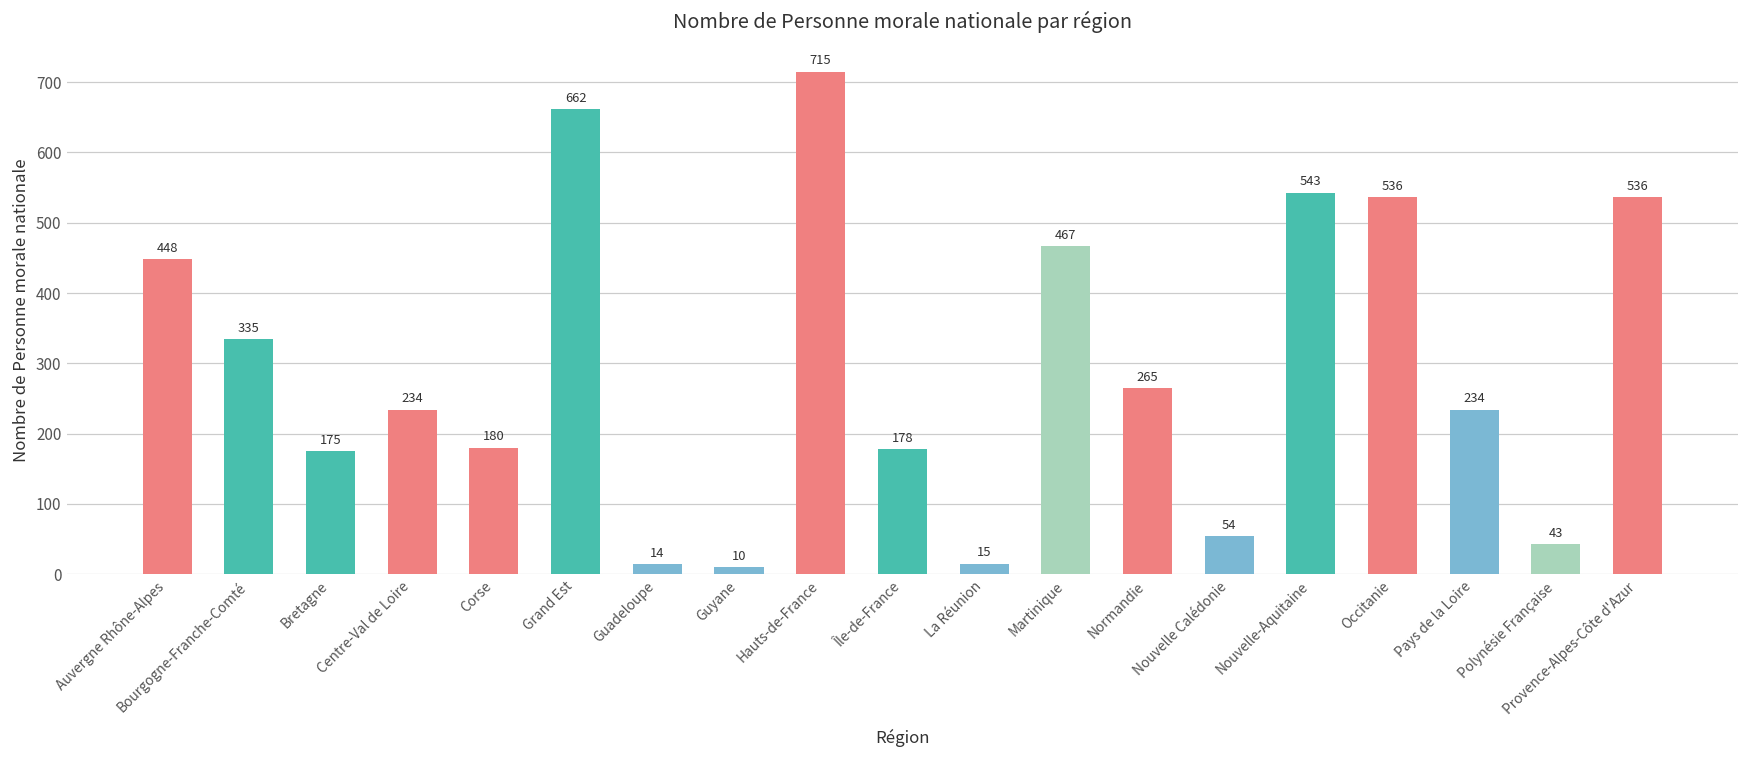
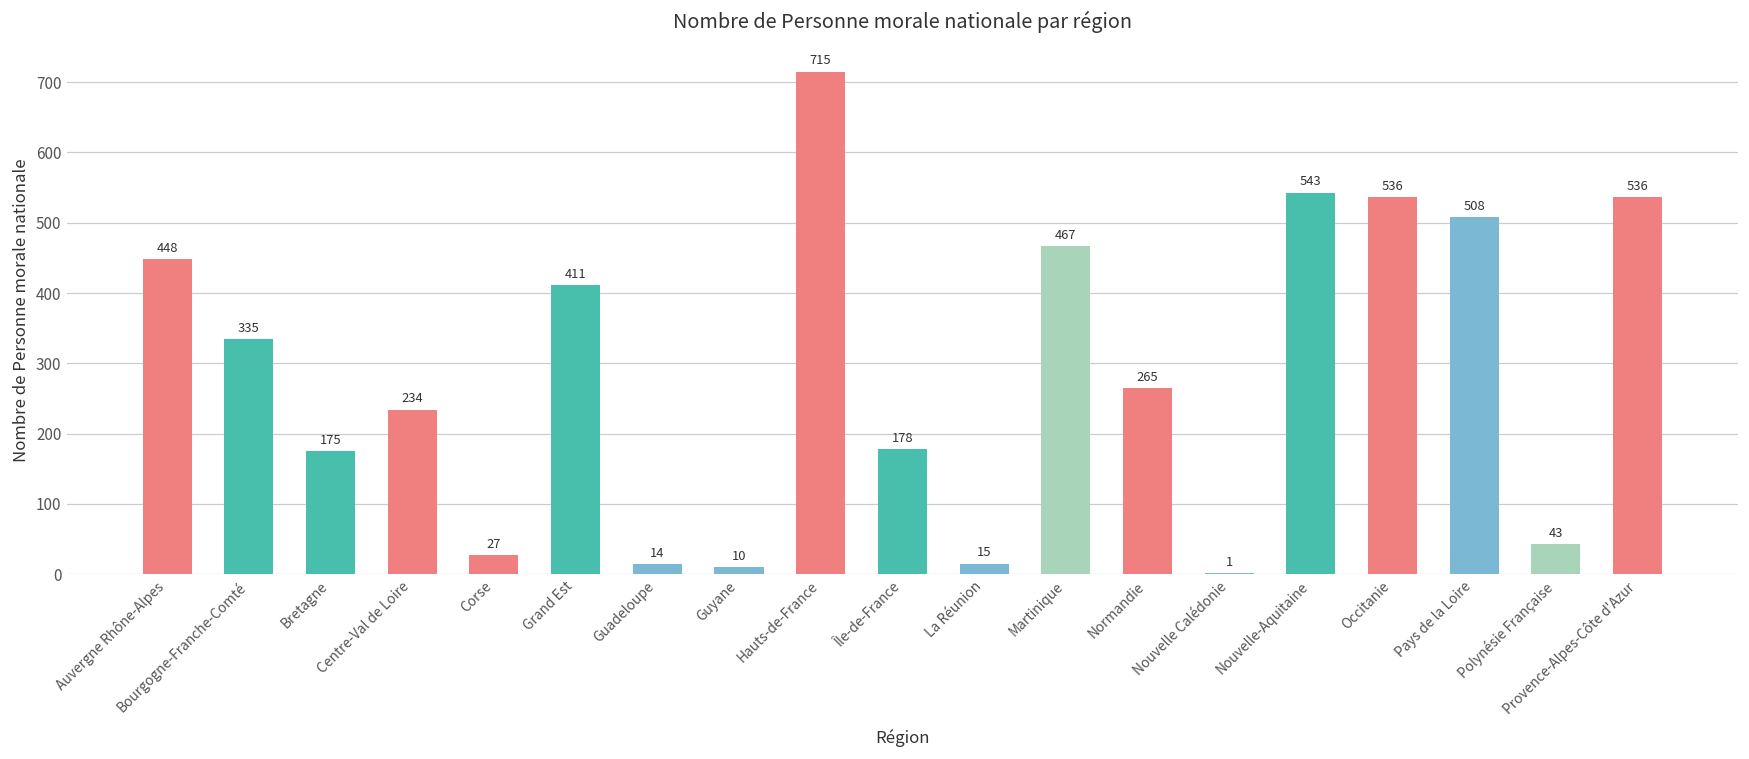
Corse: 180 -> 27
Grand Est: 662 -> 411
Nouvelle Calédonie: 54 -> 1
Pays de la Loire: 234 -> 508
